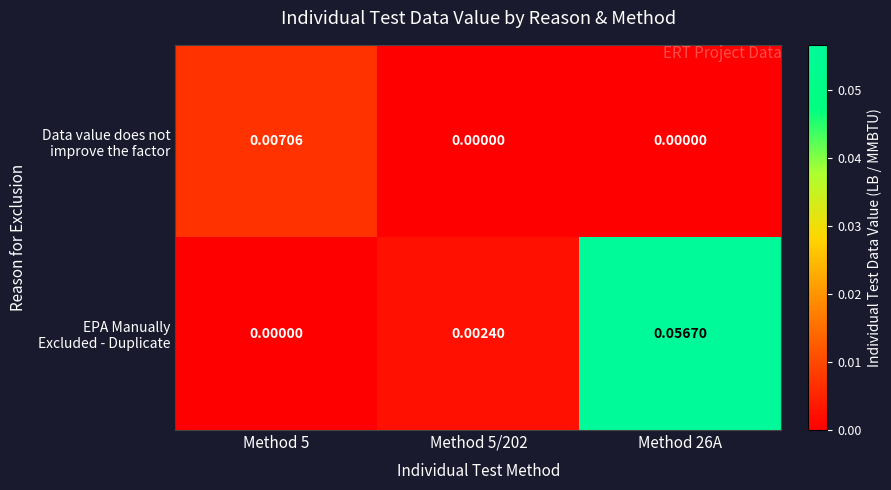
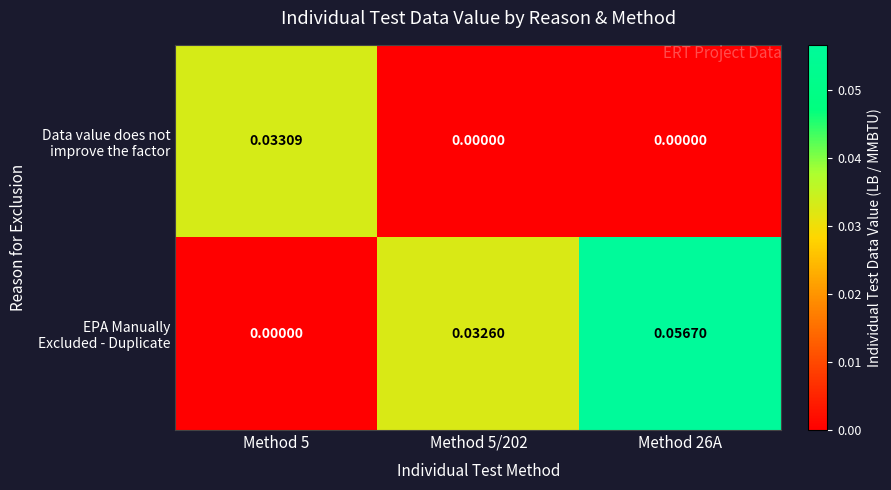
Data value does not improve the factor, Method 5: 0.00706 -> 0.03309
EPA Manually Excluded - Duplicate, Method 5/202: 0.00240 -> 0.03260
